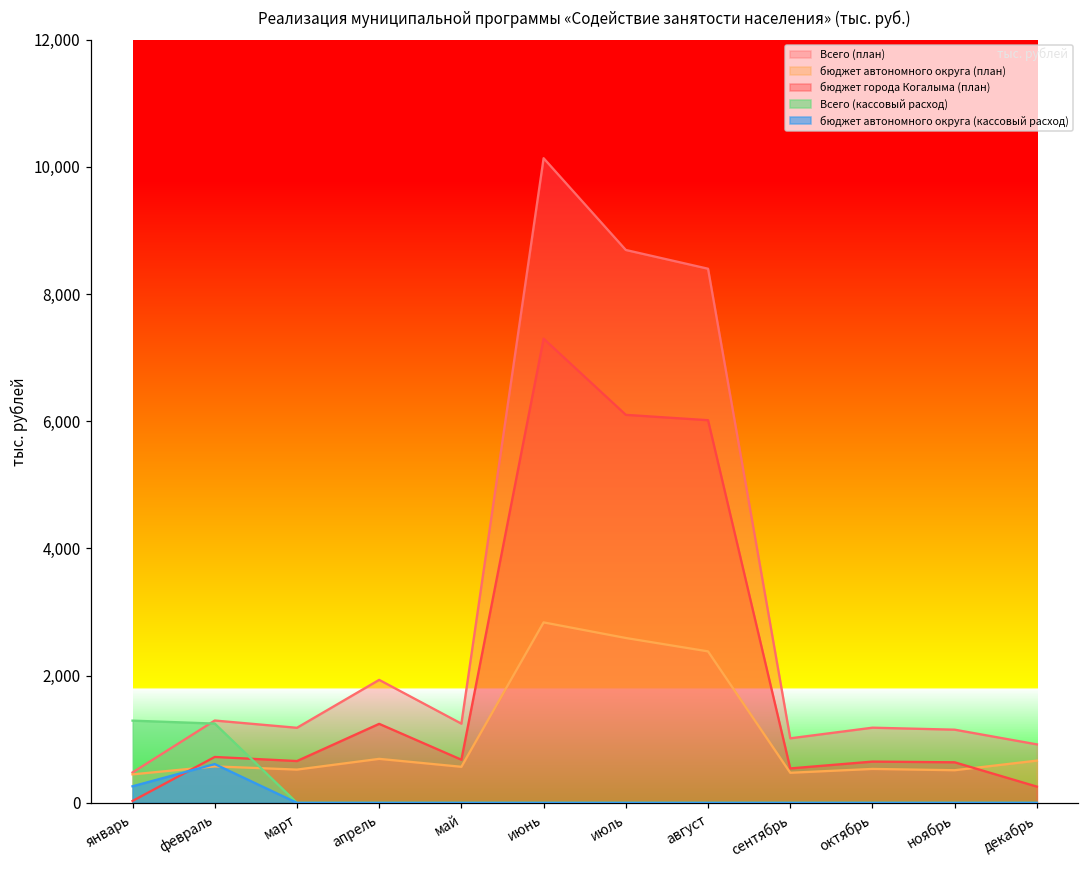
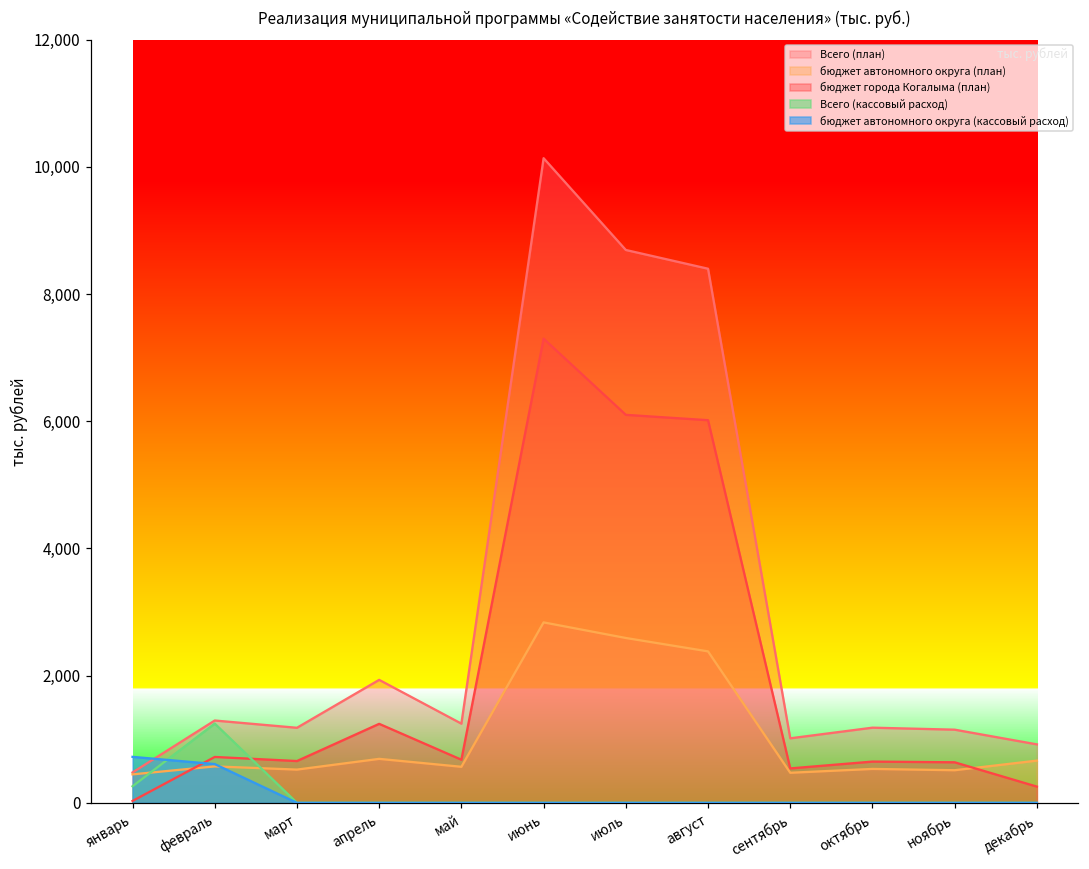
Всего (кассовый расход), январь: 1,300 -> 300
бюджет автономного округа (кассовый расход), январь: 300 -> 700
